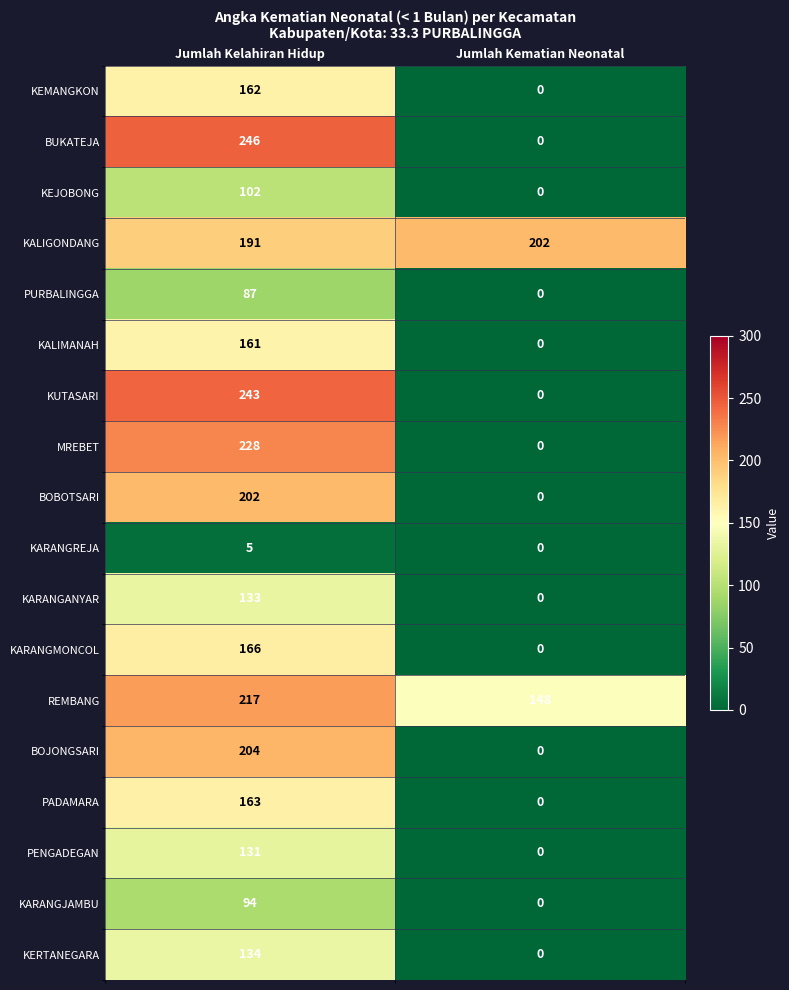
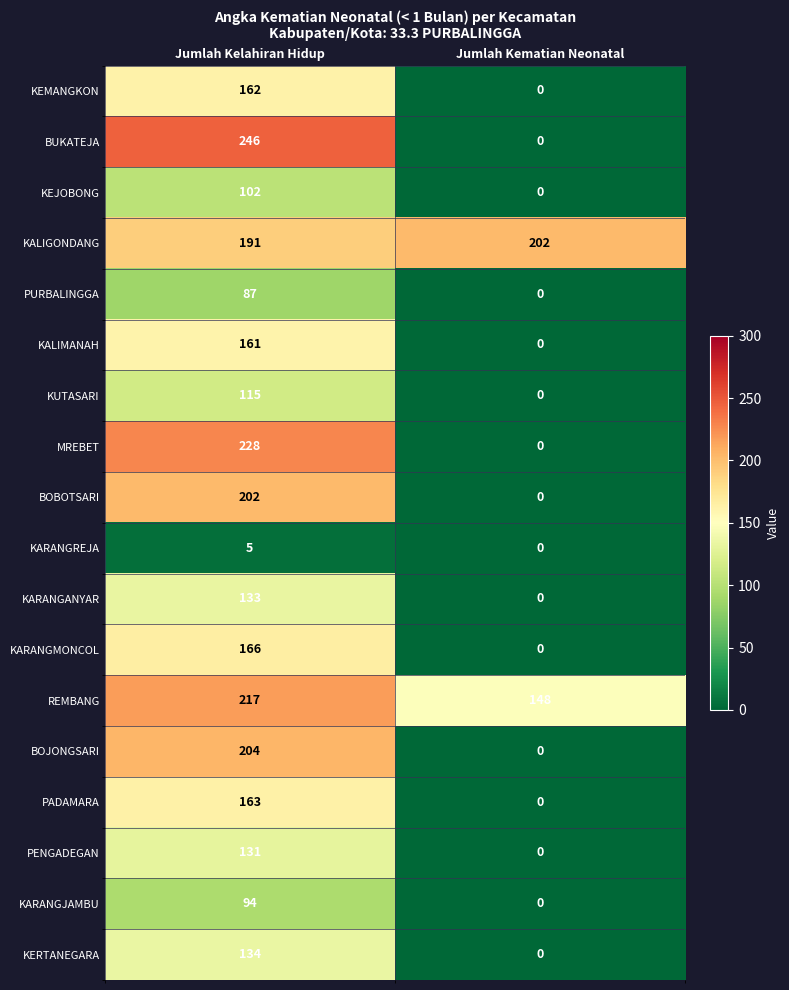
KUTASARI, Jumlah Kelahiran Hidup: 243 -> 115
